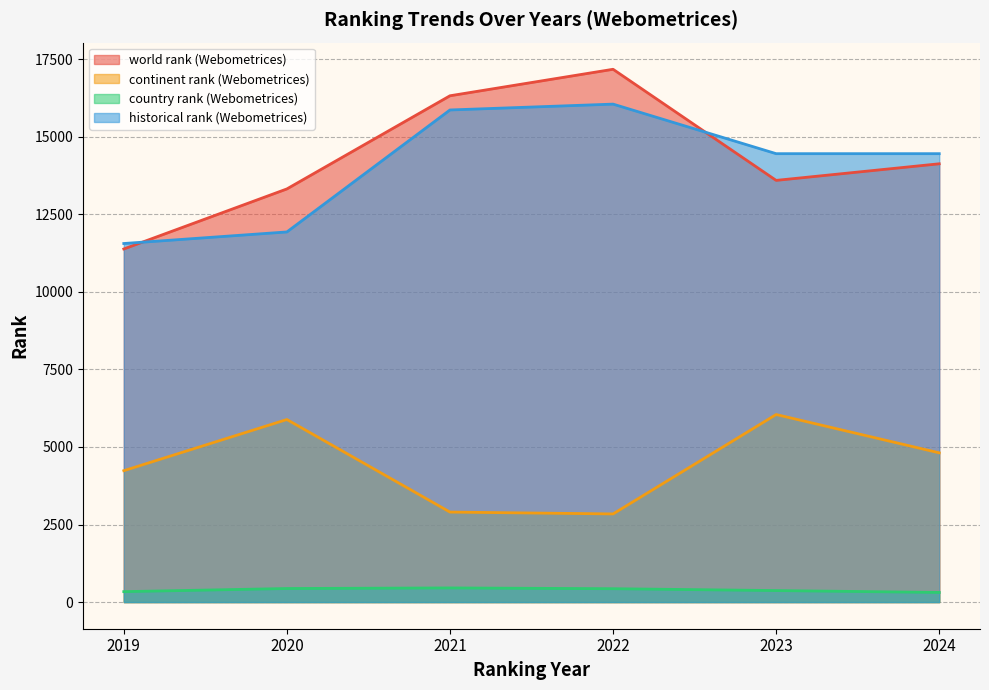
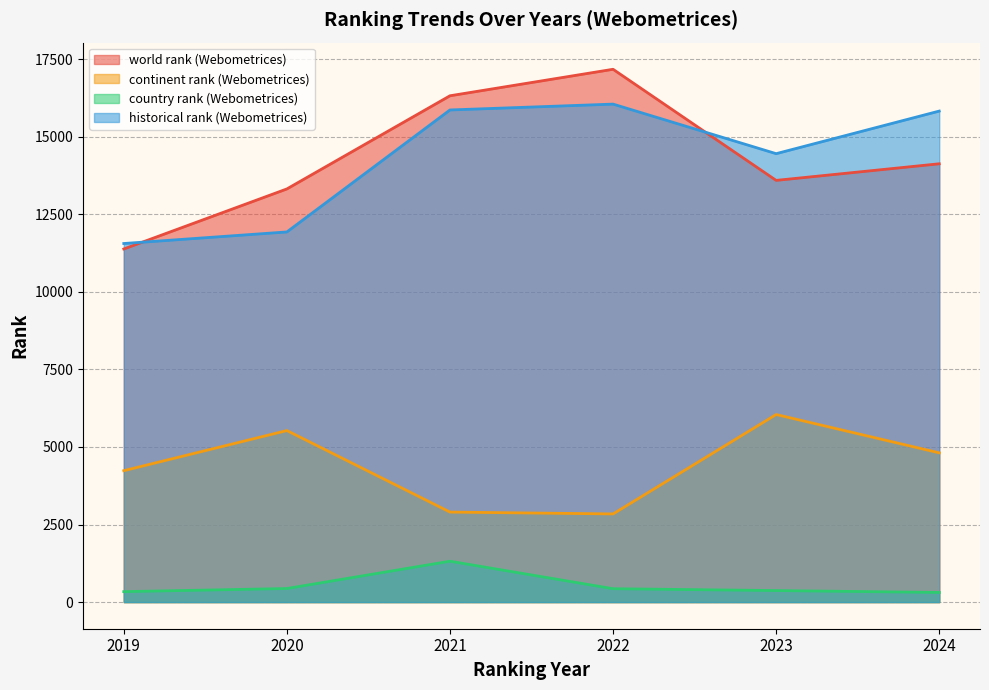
continent rank (Webometrices), 2020: 5900 -> 5500
country rank (Webometrices), 2021: 500 -> 1300
historical rank (Webometrices), 2024: 14500 -> 15800
